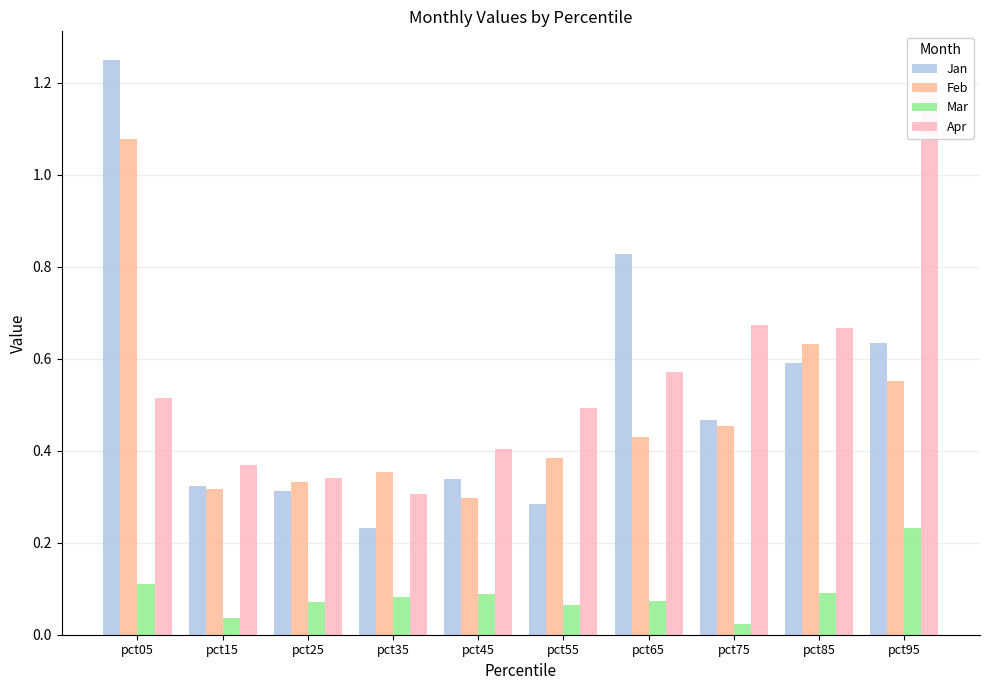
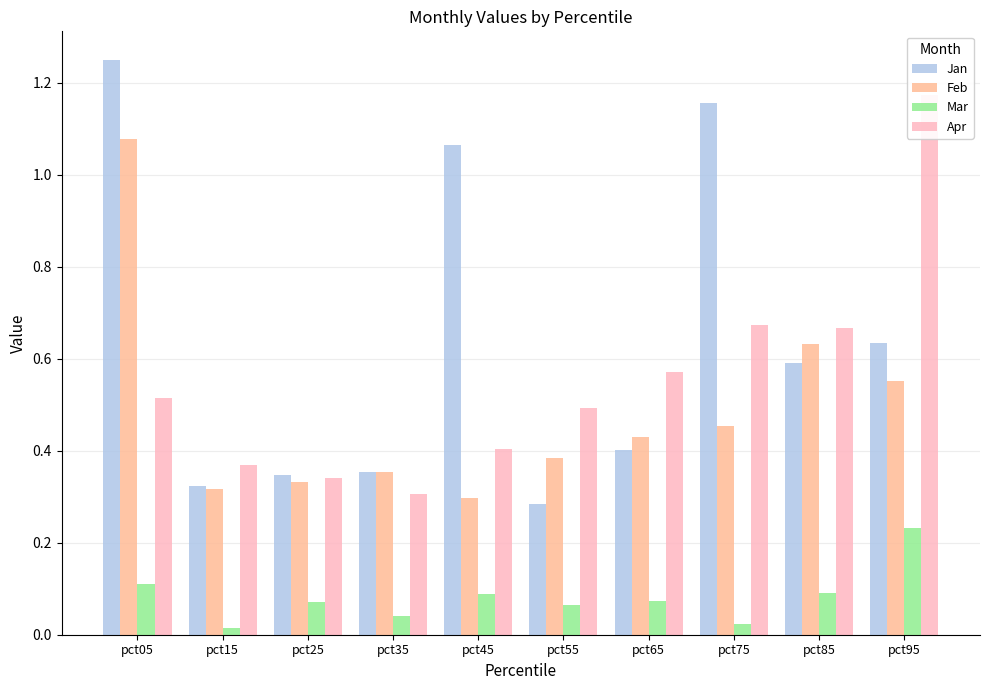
Mar, pct15: 0.04 -> 0.01
Jan, pct25: 0.31 -> 0.35
Jan, pct35: 0.23 -> 0.35
Mar, pct35: 0.08 -> 0.04
Jan, pct45: 0.34 -> 1.06
Jan, pct65: 0.83 -> 0.40
Jan, pct75: 0.47 -> 1.16
